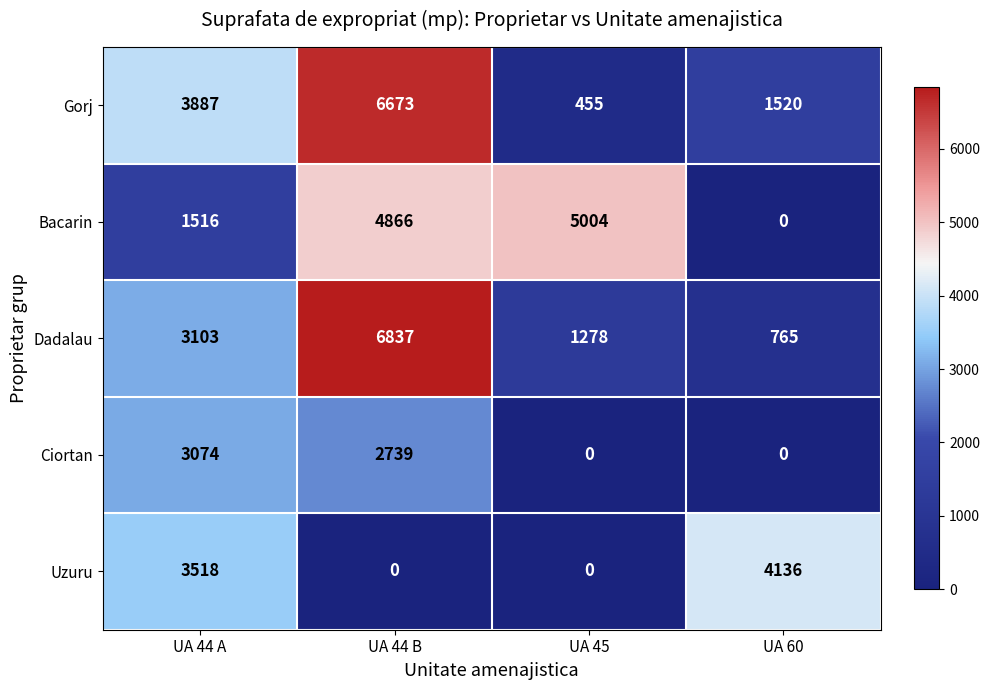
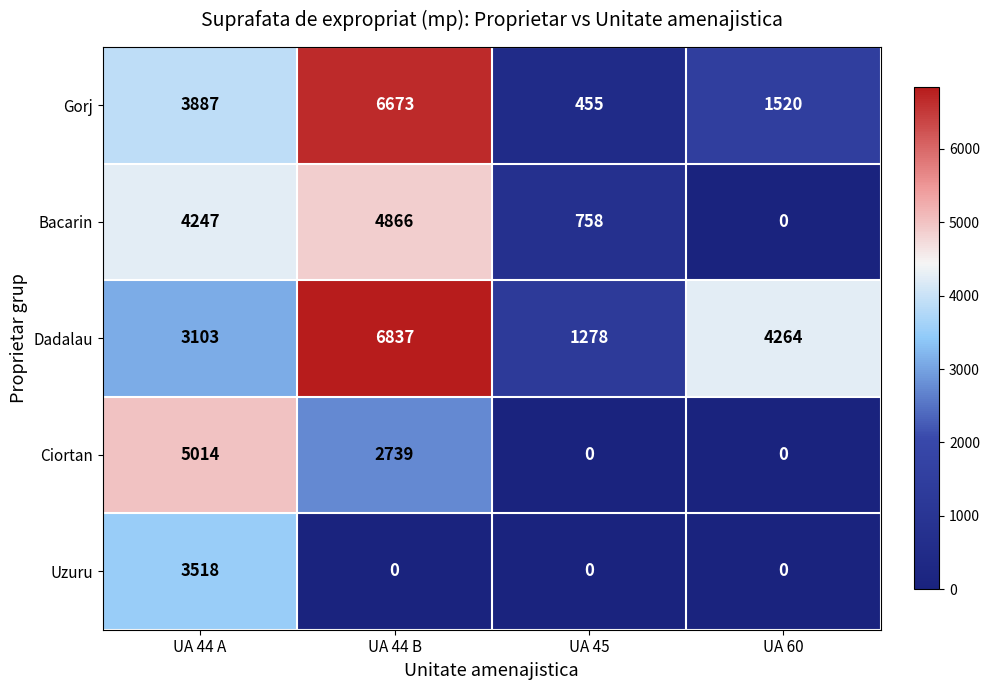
Bacarin, UA 44 A: 1516 -> 4247
Bacarin, UA 45: 5004 -> 758
Dadalau, UA 60: 765 -> 4264
Ciortan, UA 44 A: 3074 -> 5014
Uzuru, UA 60: 4136 -> 0
